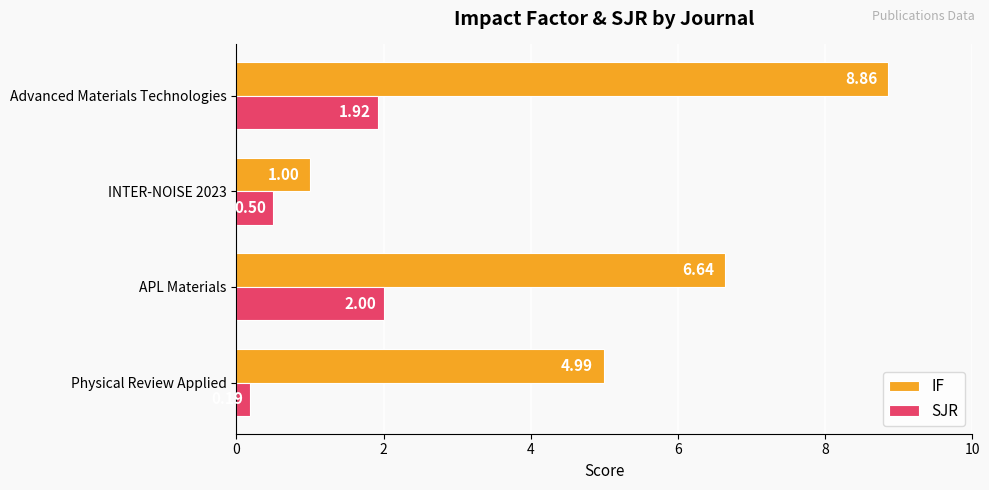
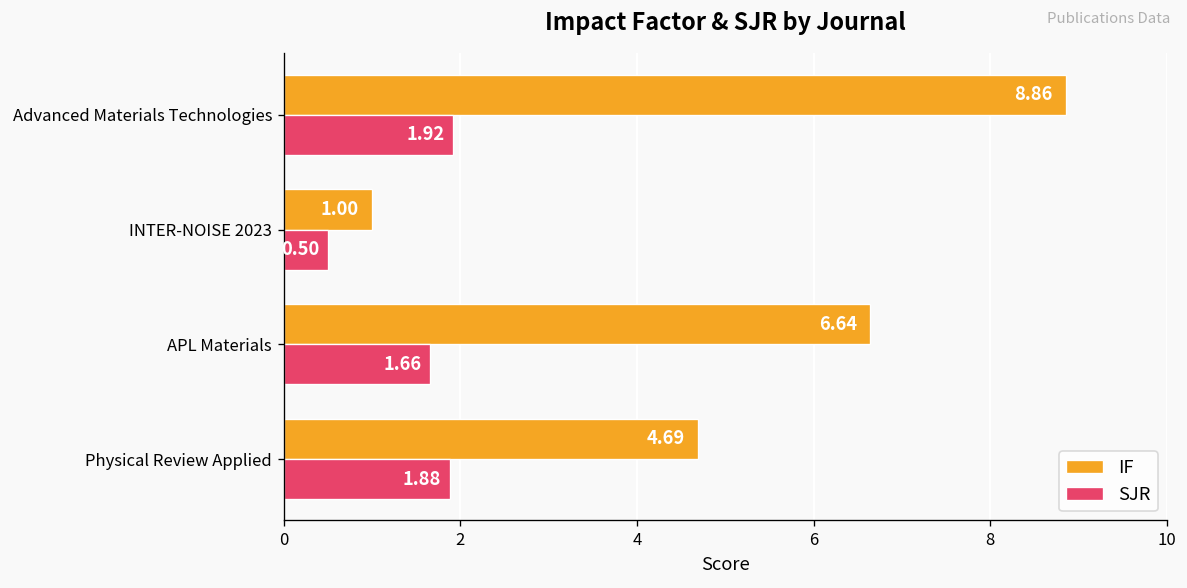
SJR, APL Materials: 2.00 -> 1.66
IF, Physical Review Applied: 4.99 -> 4.69
SJR, Physical Review Applied: 0.2 -> 1.9
